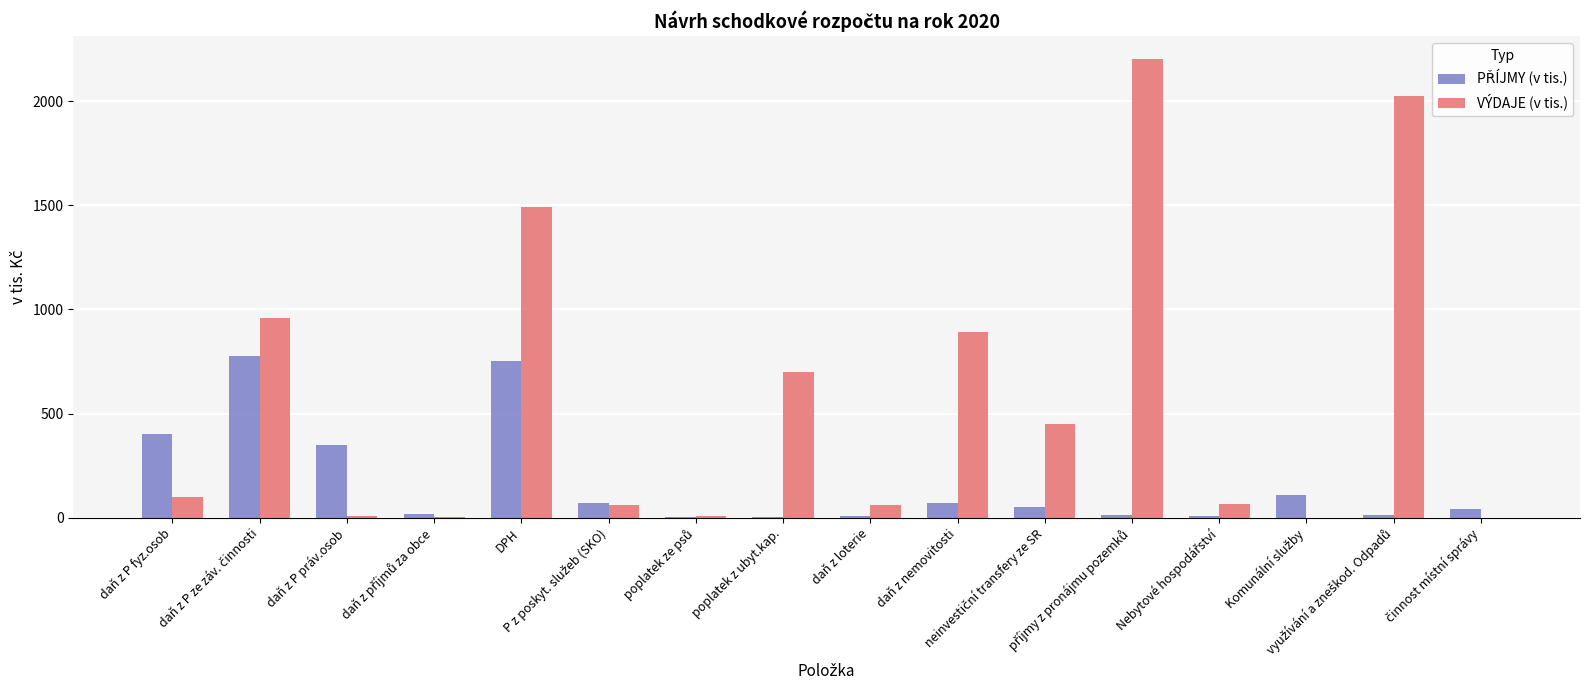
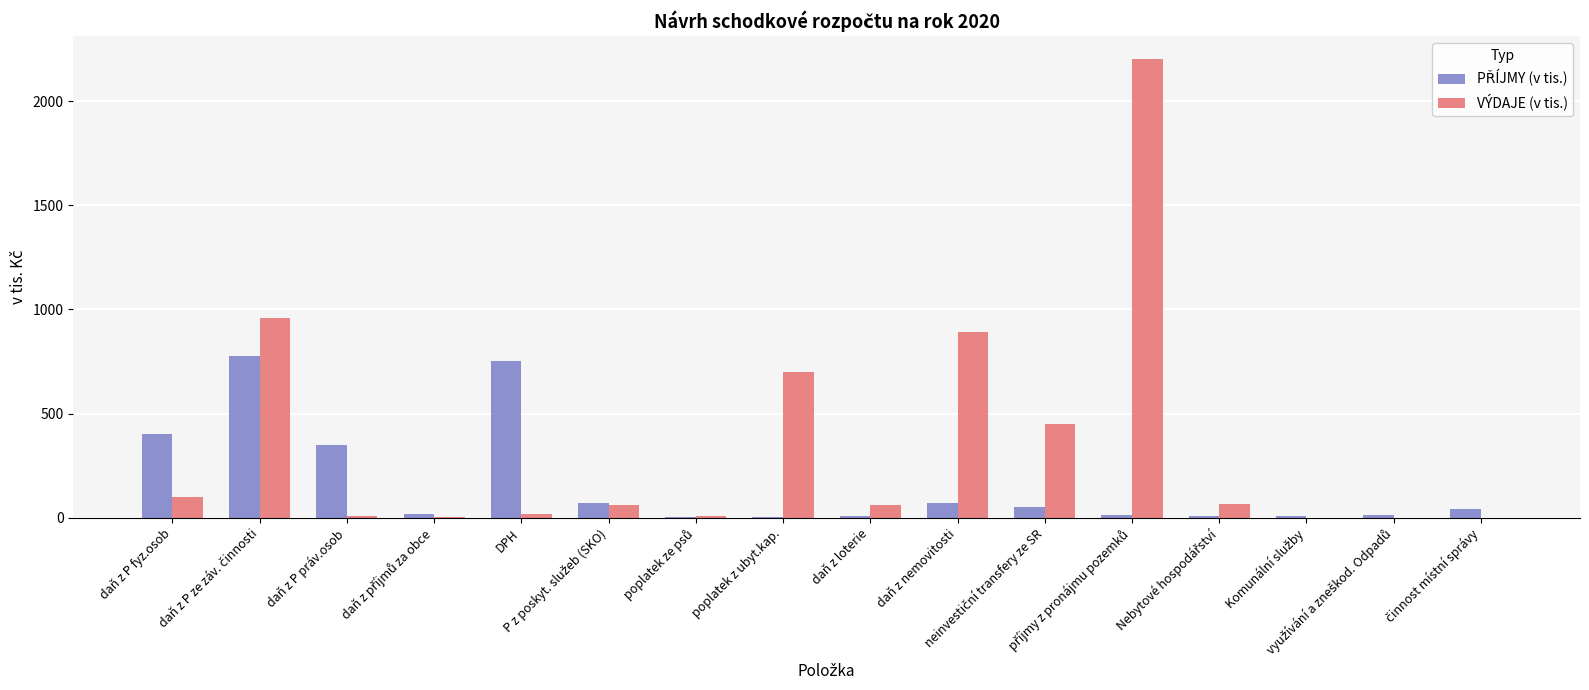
VÝDAJE (v tis.), DPH: 1490 -> 20
PŘÍJMY (v tis.), Komunální služby: 110 -> 10
VÝDAJE (v tis.), využívání a zneškod. Odpadů: 2030 -> 0
